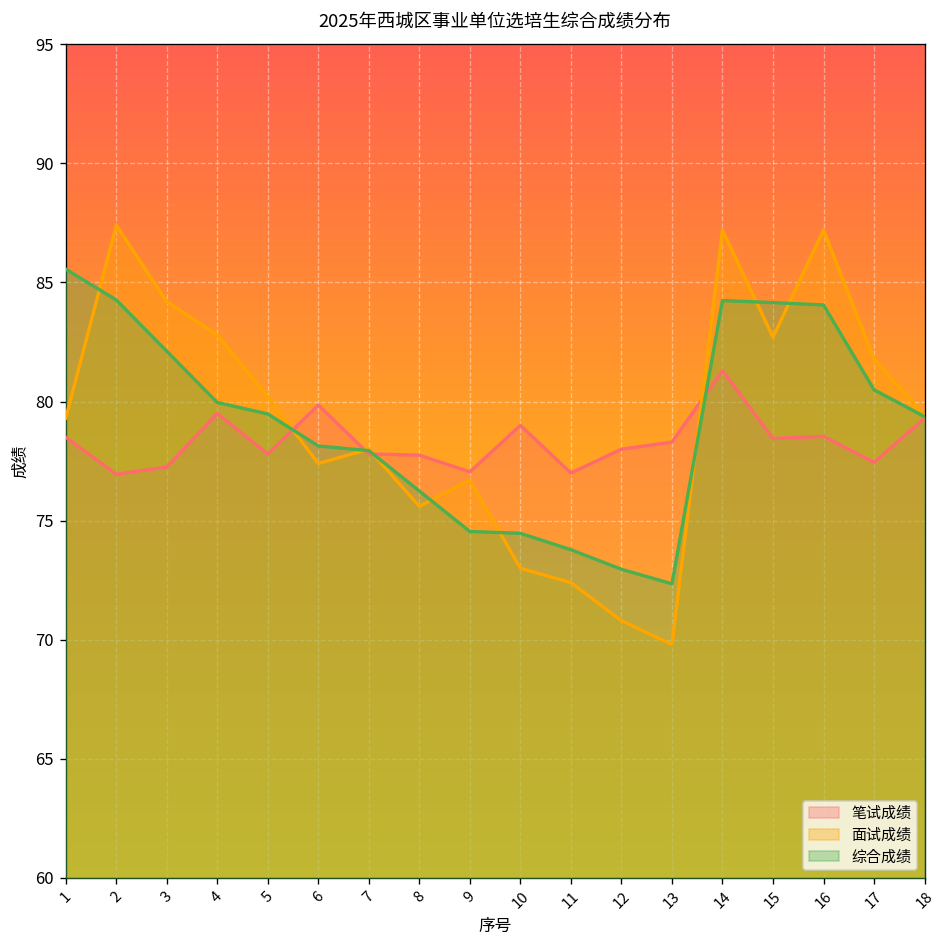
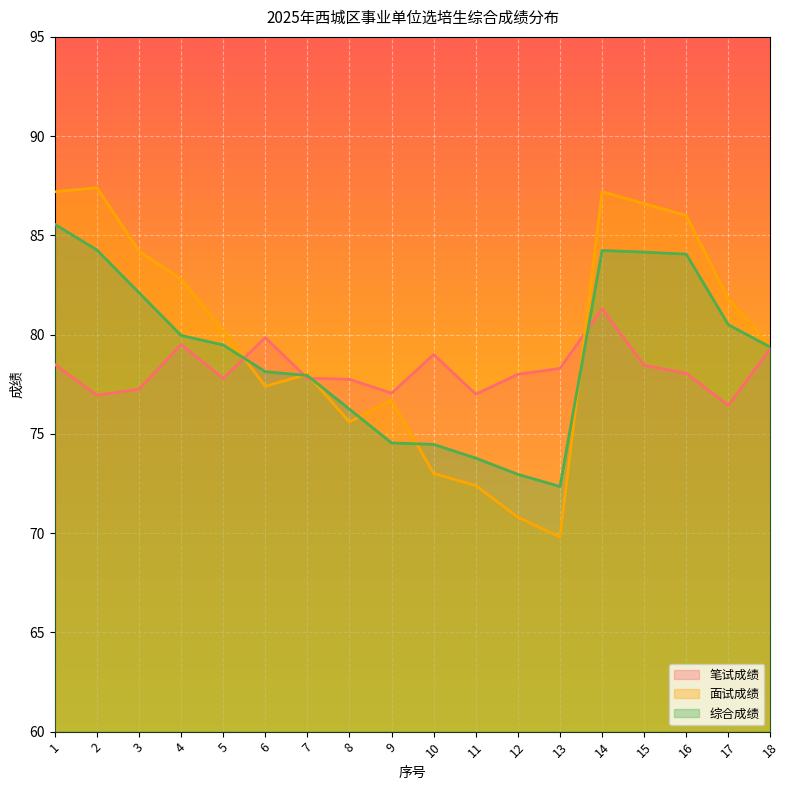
面试成绩, 1: 79.3 -> 87.2
面试成绩, 15: 82.7 -> 86.6
笔试成绩, 16: 78.5 -> 78.1
面试成绩, 16: 87.2 -> 86.0
笔试成绩, 17: 77.5 -> 76.4
